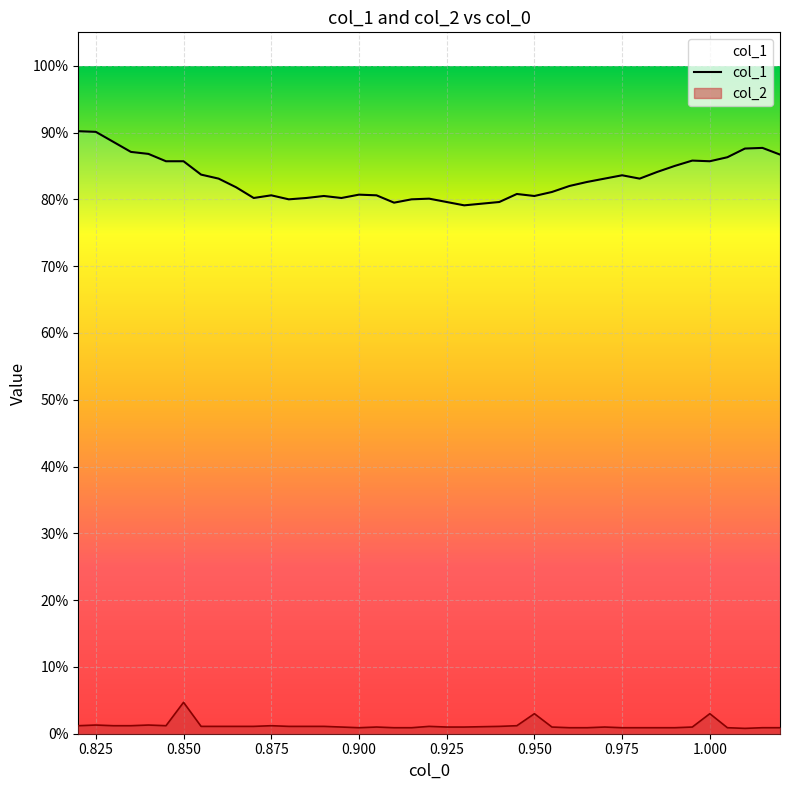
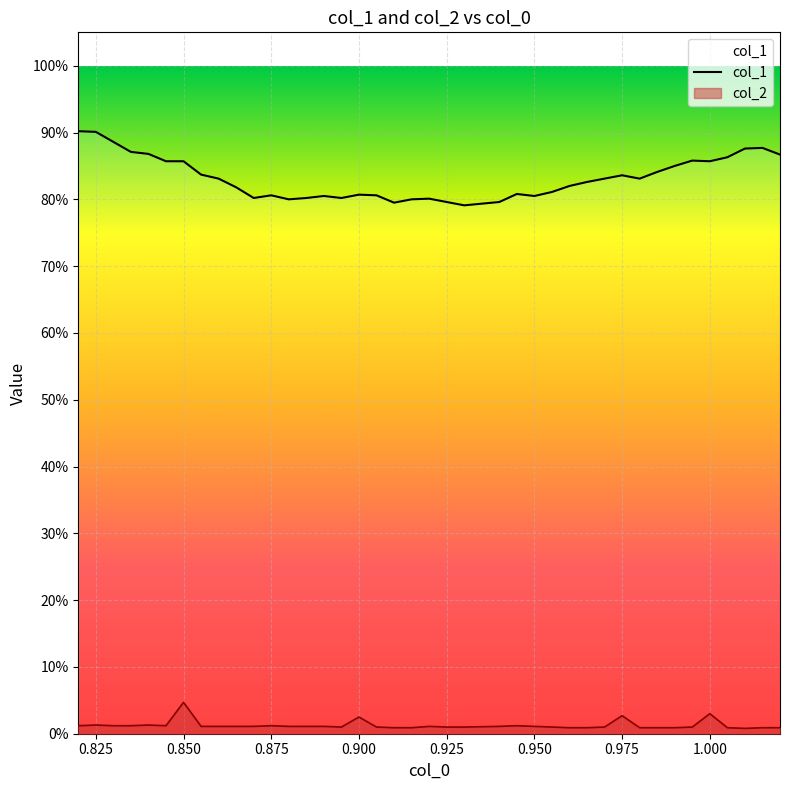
col_2, 0.900: 1% -> 3%
col_2, 0.950: 3% -> 1%
col_2, 0.975: 1% -> 3%
